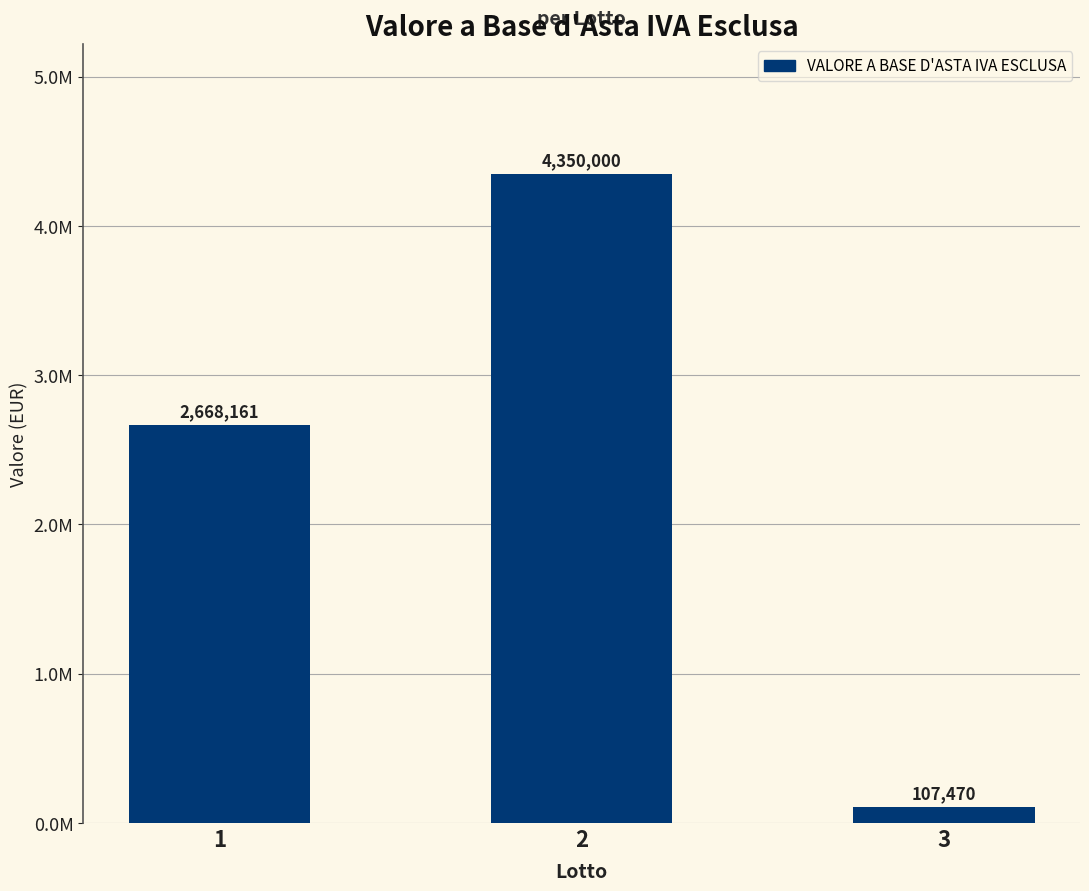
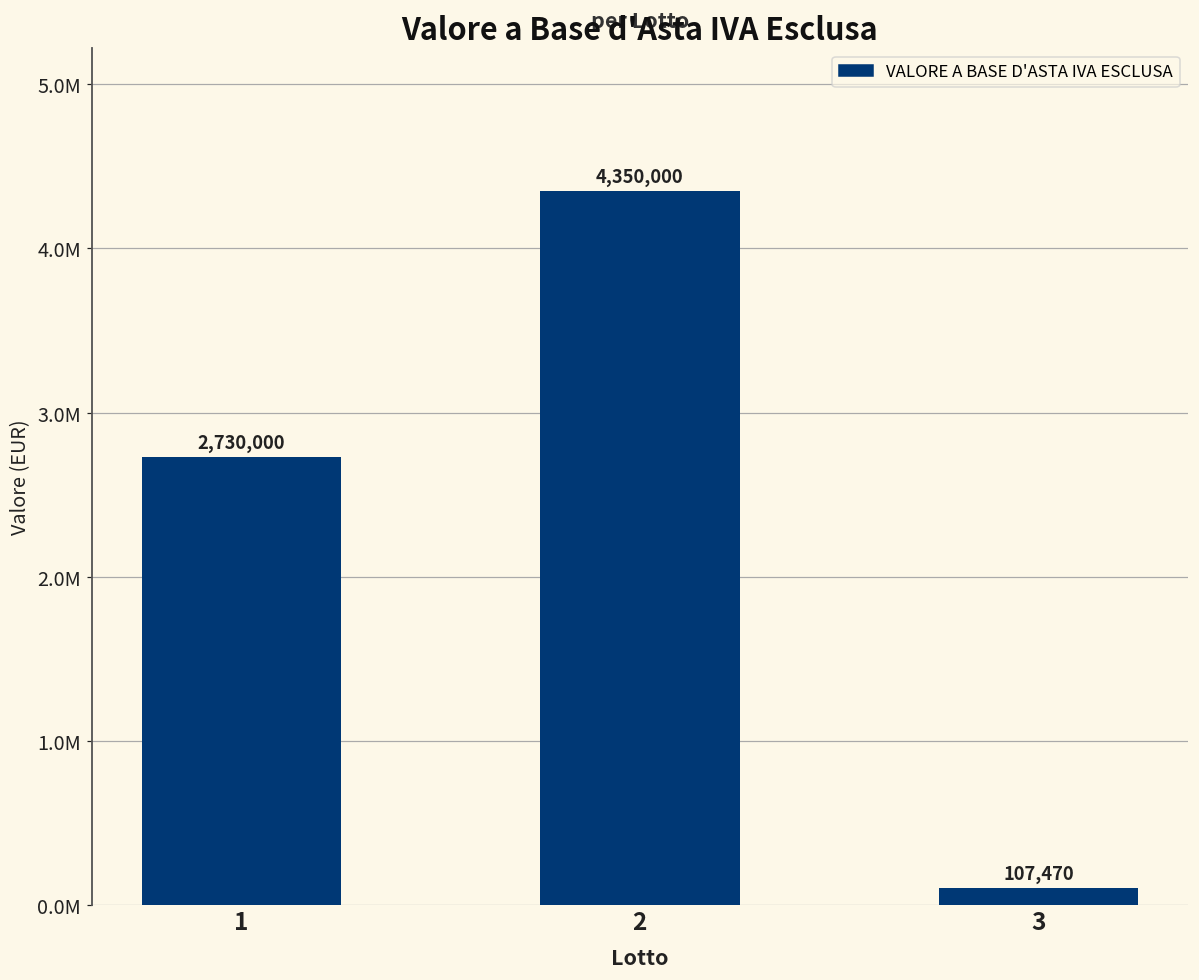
1: 2,668,161 -> 2,730,000
